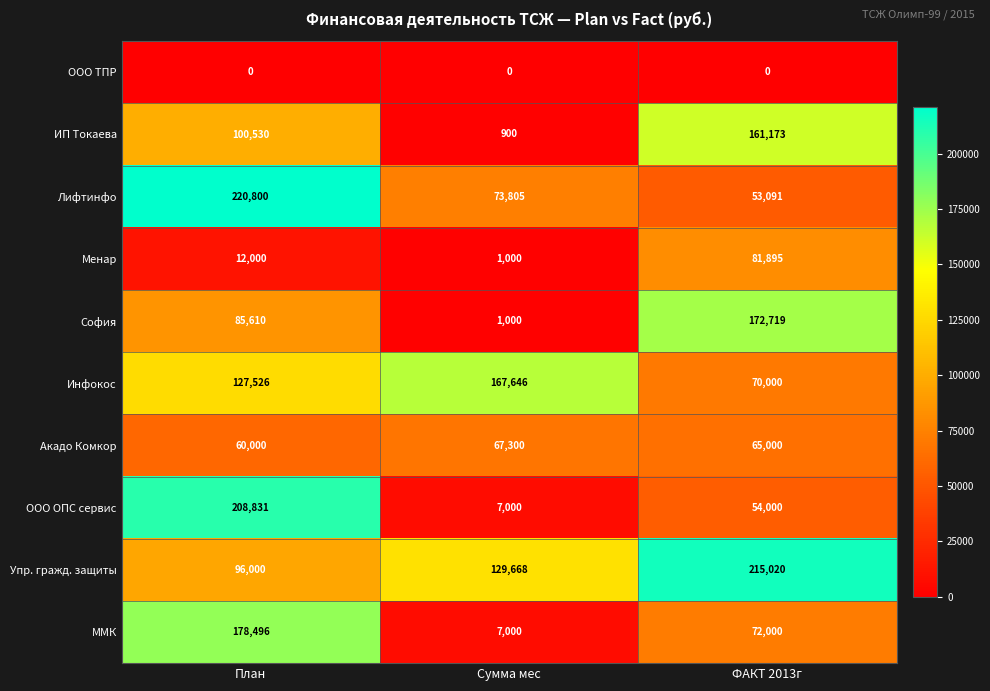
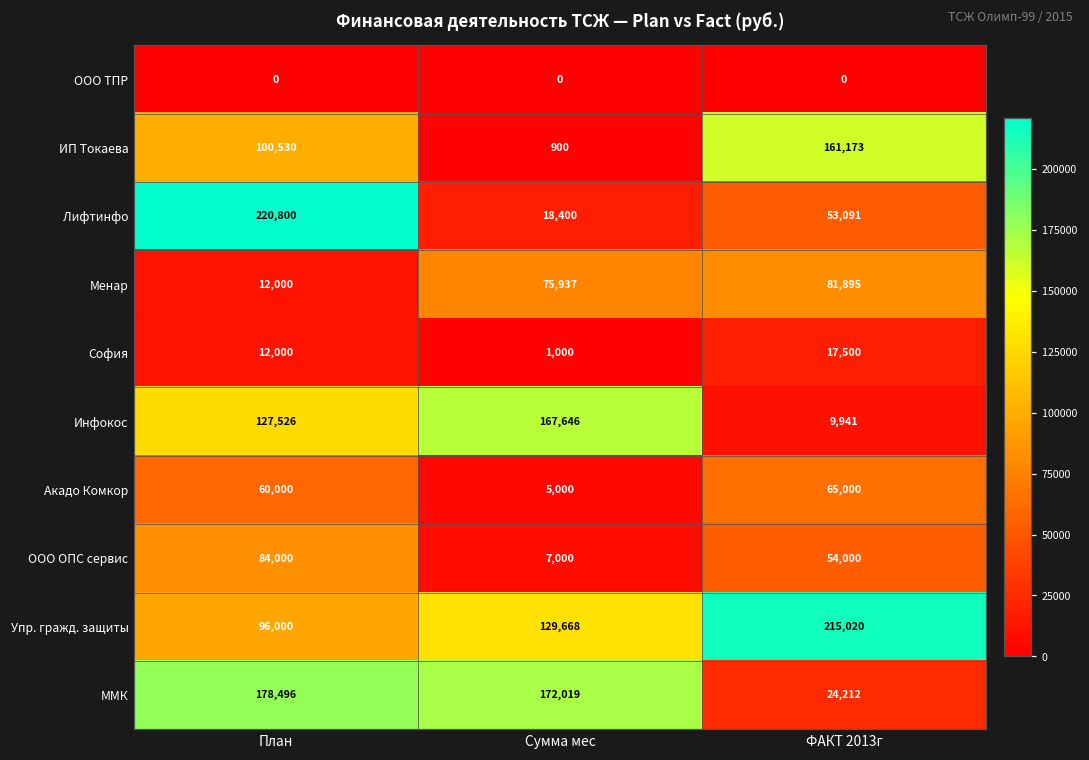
Лифтинфо, Сумма мес: 73,805 -> 18,400
Менар, Сумма мес: 1,000 -> 75,937
София, План: 85,610 -> 12,000
София, ФАКТ 2013г: 172,719 -> 17,500
Инфокос, ФАКТ 2013г: 70,000 -> 9,941
Акадо Комкор, Сумма мес: 67,300 -> 5,000
ООО ОПС сервис, План: 208,831 -> 84,000
ММК, Сумма мес: 7,000 -> 172,019
ММК, ФАКТ 2013г: 72,000 -> 24,212
